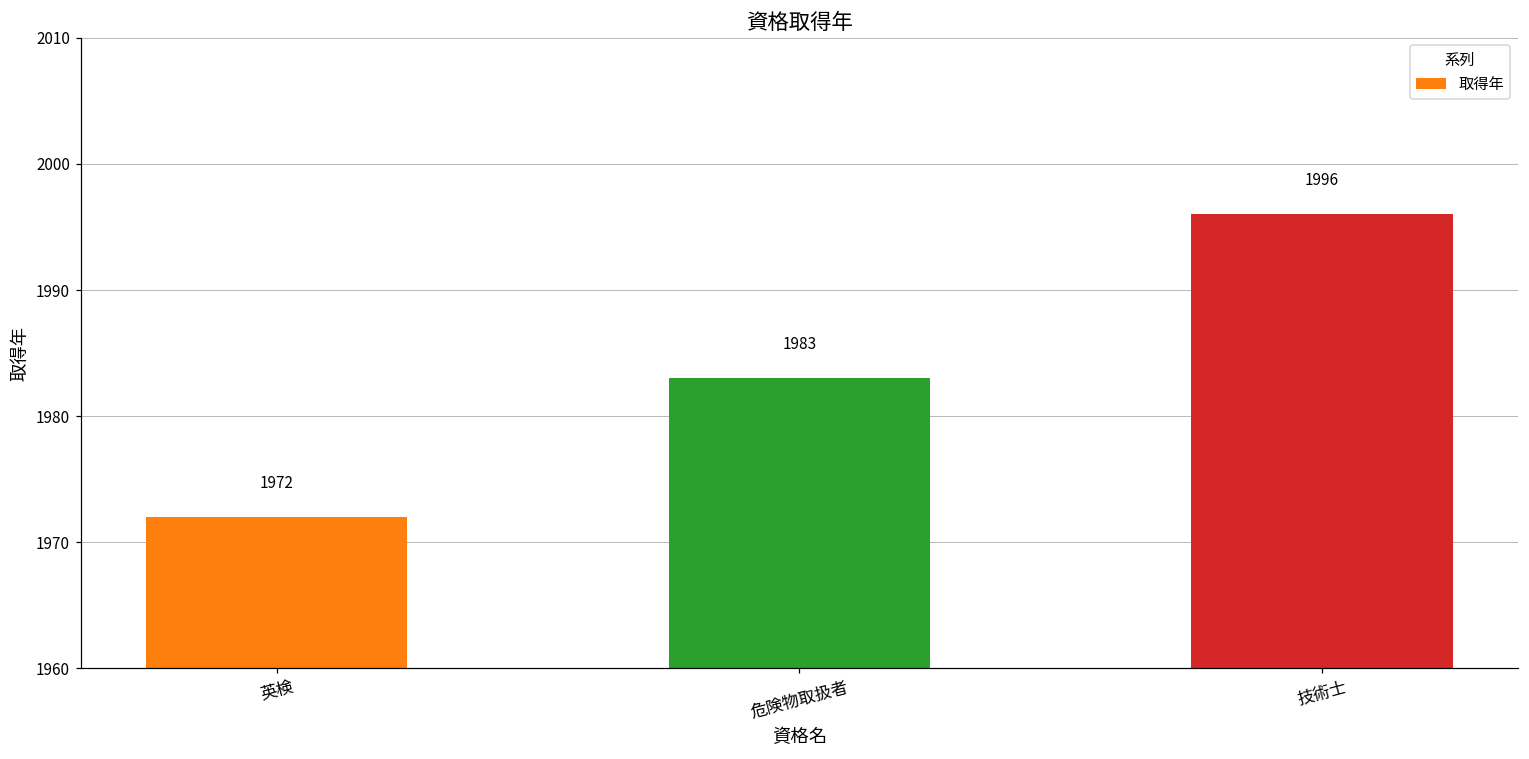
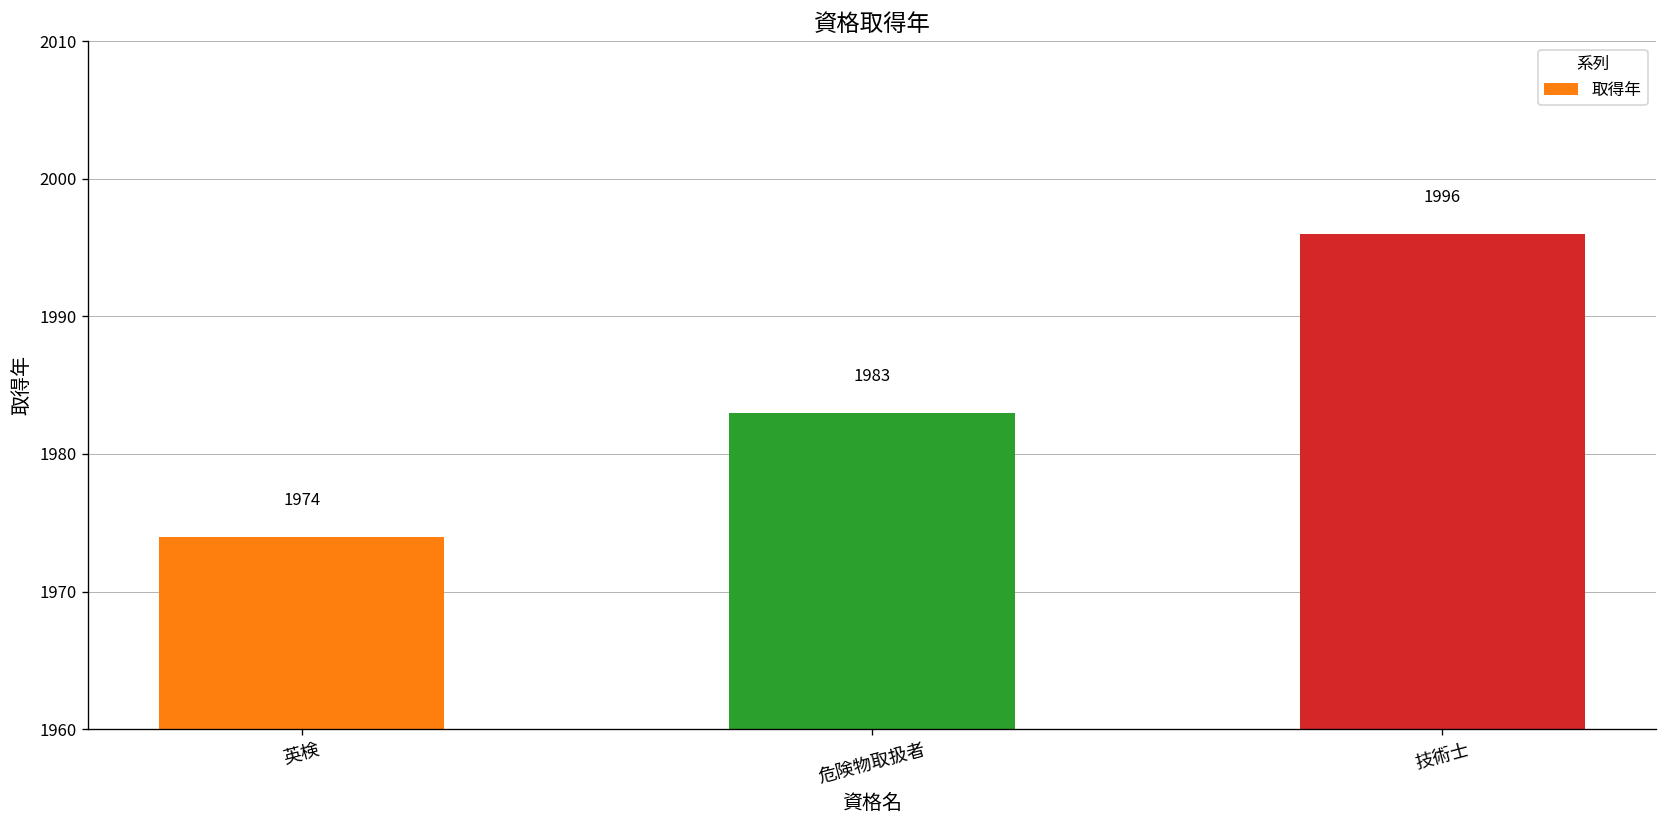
英検: 1972 -> 1974
